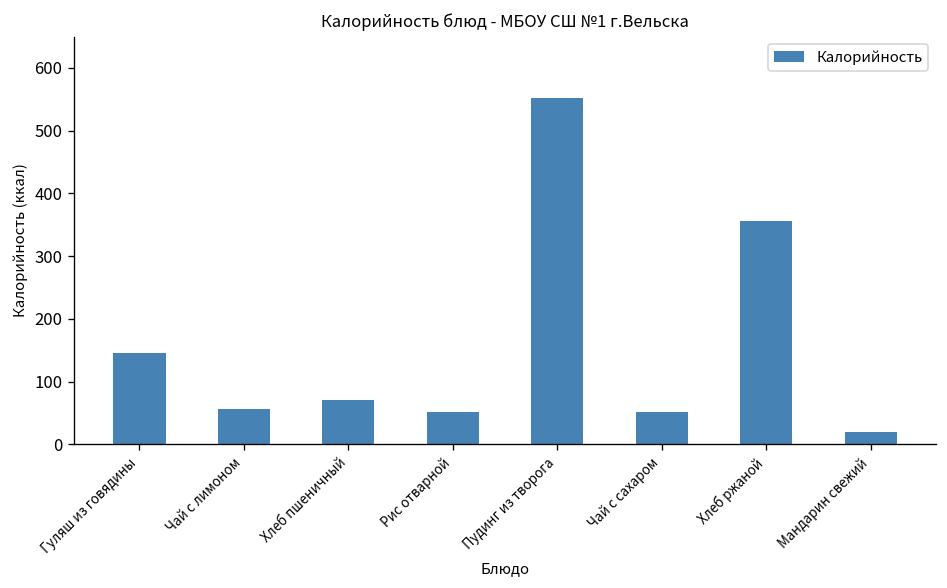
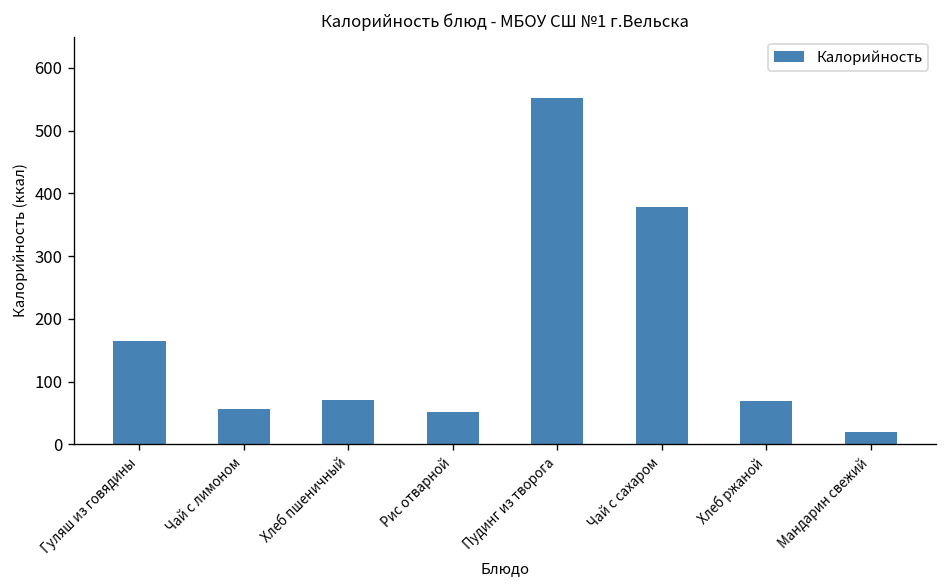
Гуляш из говядины: 150 -> 160
Чай с сахаром: 50 -> 380
Хлеб ржаной: 360 -> 70
